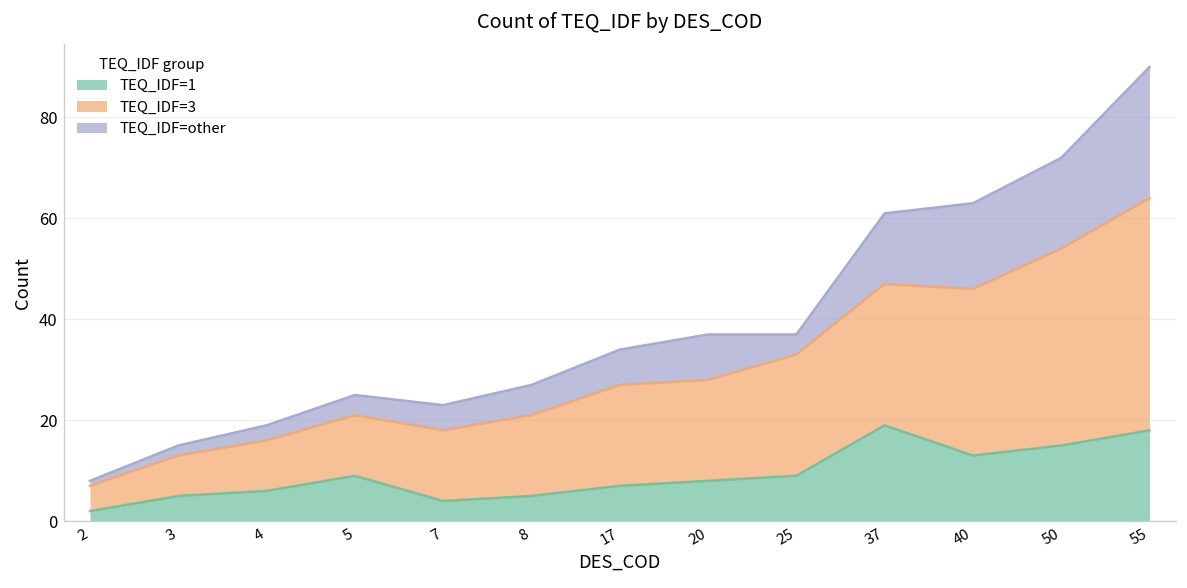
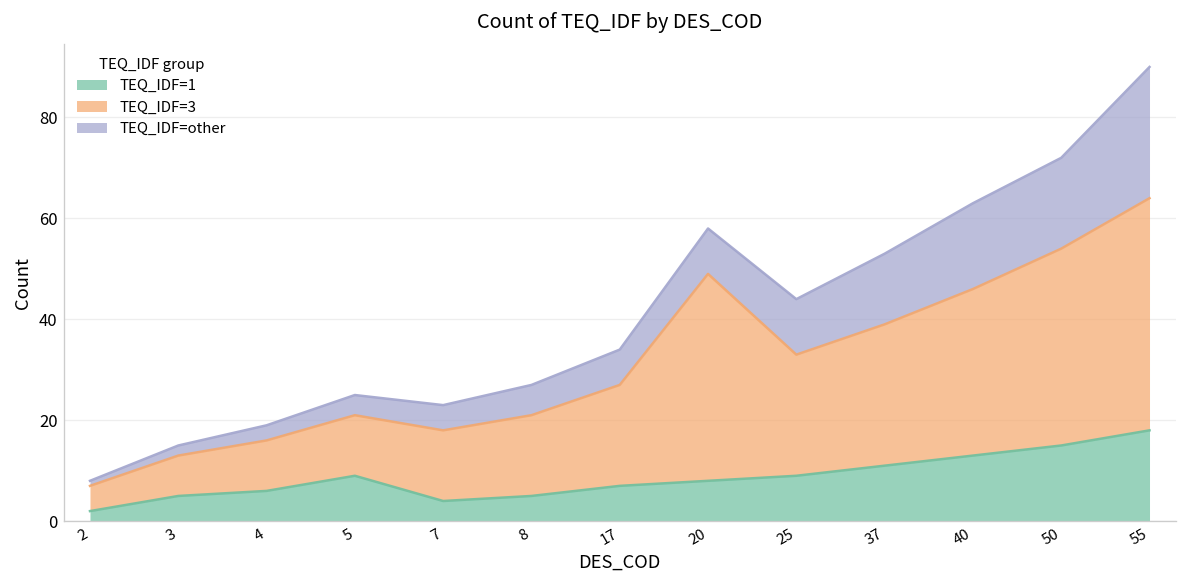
TEQ_IDF=3, 20: 20 -> 41
TEQ_IDF=other, 25: 4 -> 11
TEQ_IDF=1, 37: 19 -> 11
